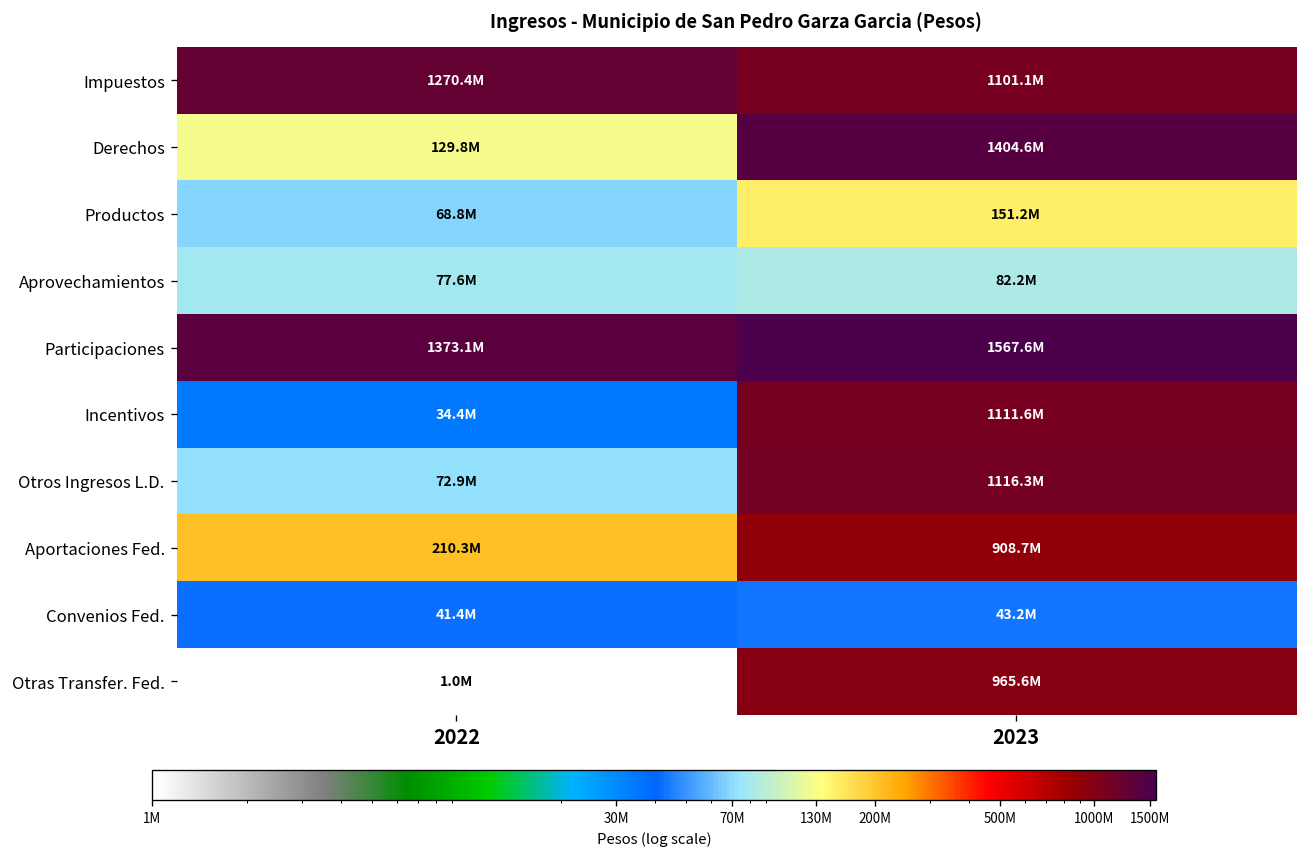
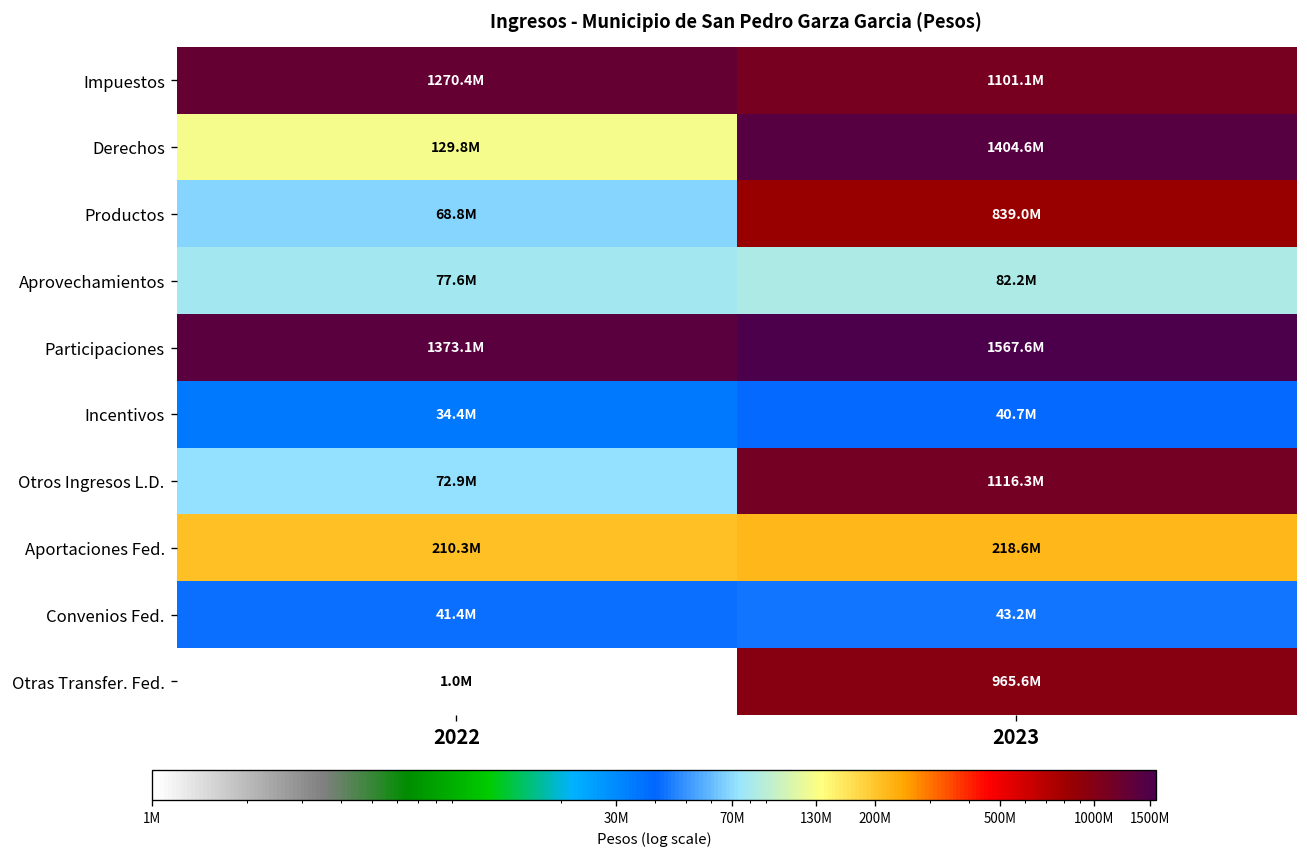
Productos, 2023: 151.2M -> 839.0M
Incentivos, 2023: 1111.6M -> 40.7M
Aportaciones Fed., 2023: 908.7M -> 218.6M
